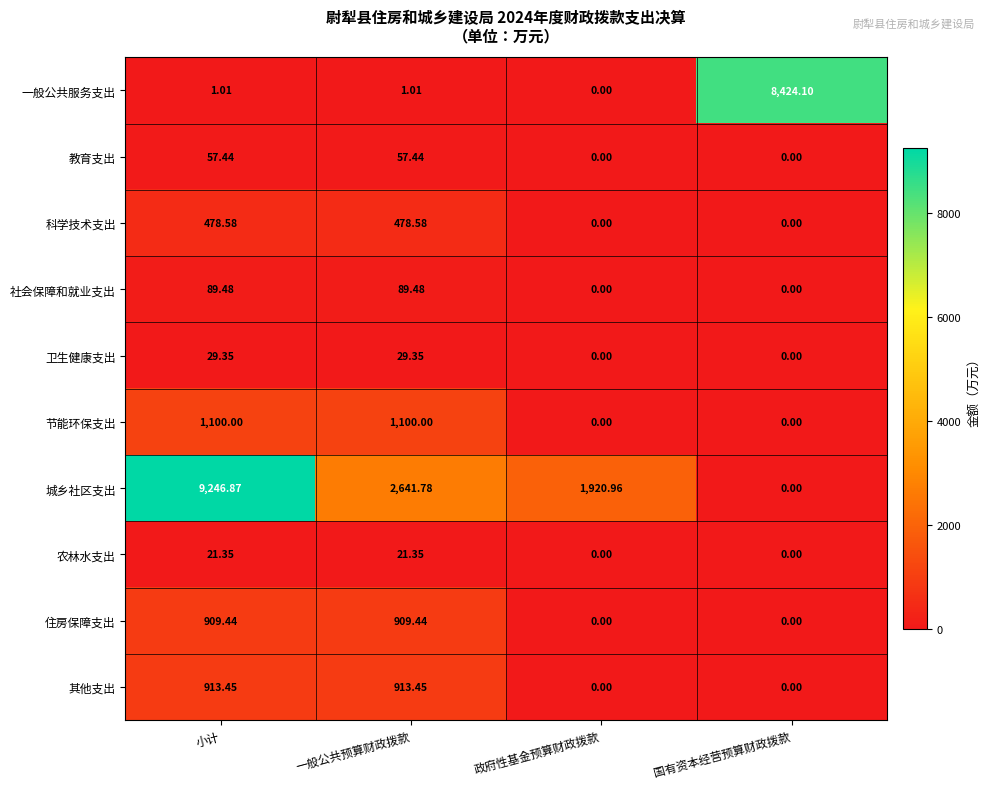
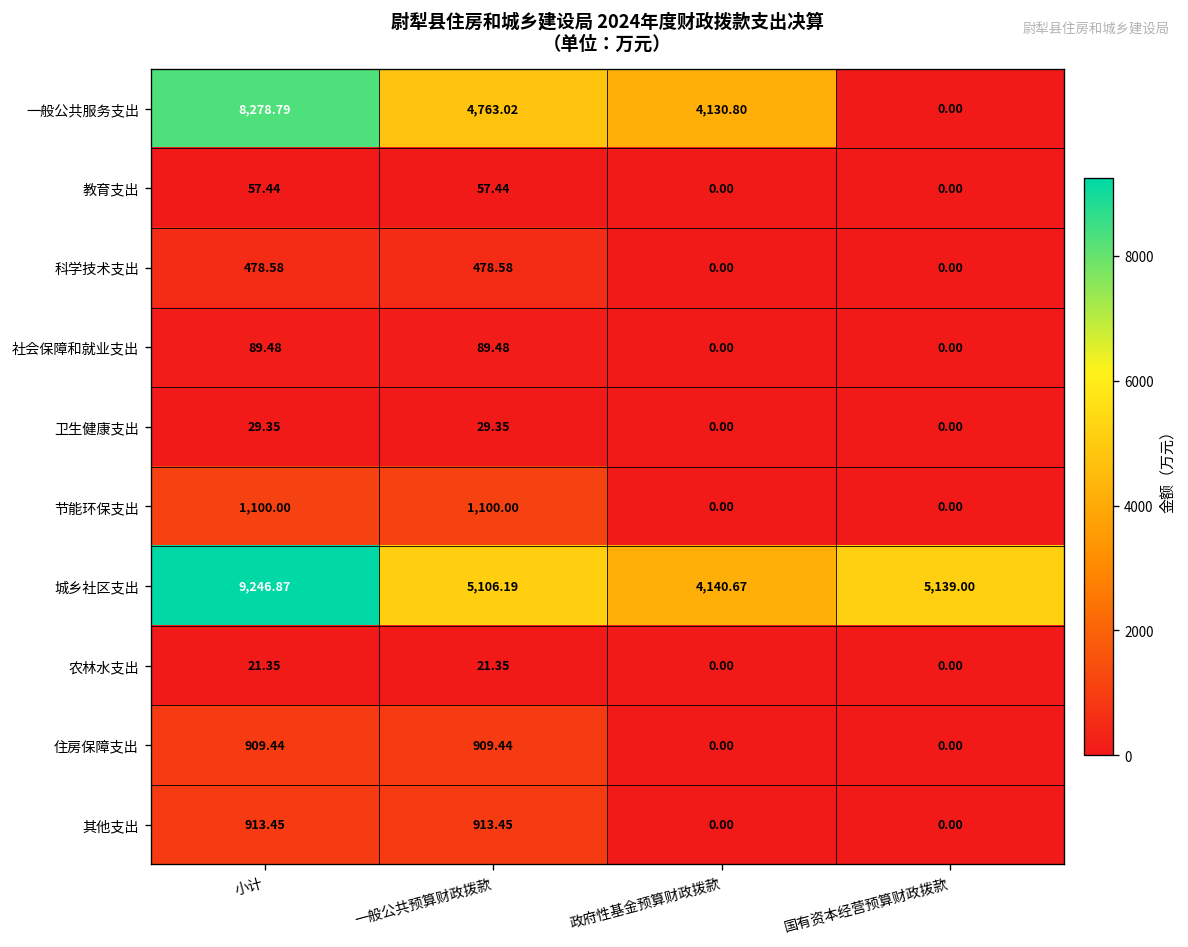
一般公共服务支出, 小计: 1.01 -> 8,278.79
一般公共服务支出, 一般公共预算财政拨款: 1.01 -> 4,763.02
一般公共服务支出, 政府性基金预算财政拨款: 0.00 -> 4,130.80
一般公共服务支出, 国有资本经营预算财政拨款: 8,424.10 -> 0.00
城乡社区支出, 一般公共预算财政拨款: 2,641.78 -> 5,106.19
城乡社区支出, 政府性基金预算财政拨款: 1,920.96 -> 4,140.67
城乡社区支出, 国有资本经营预算财政拨款: 0.00 -> 5,139.00
